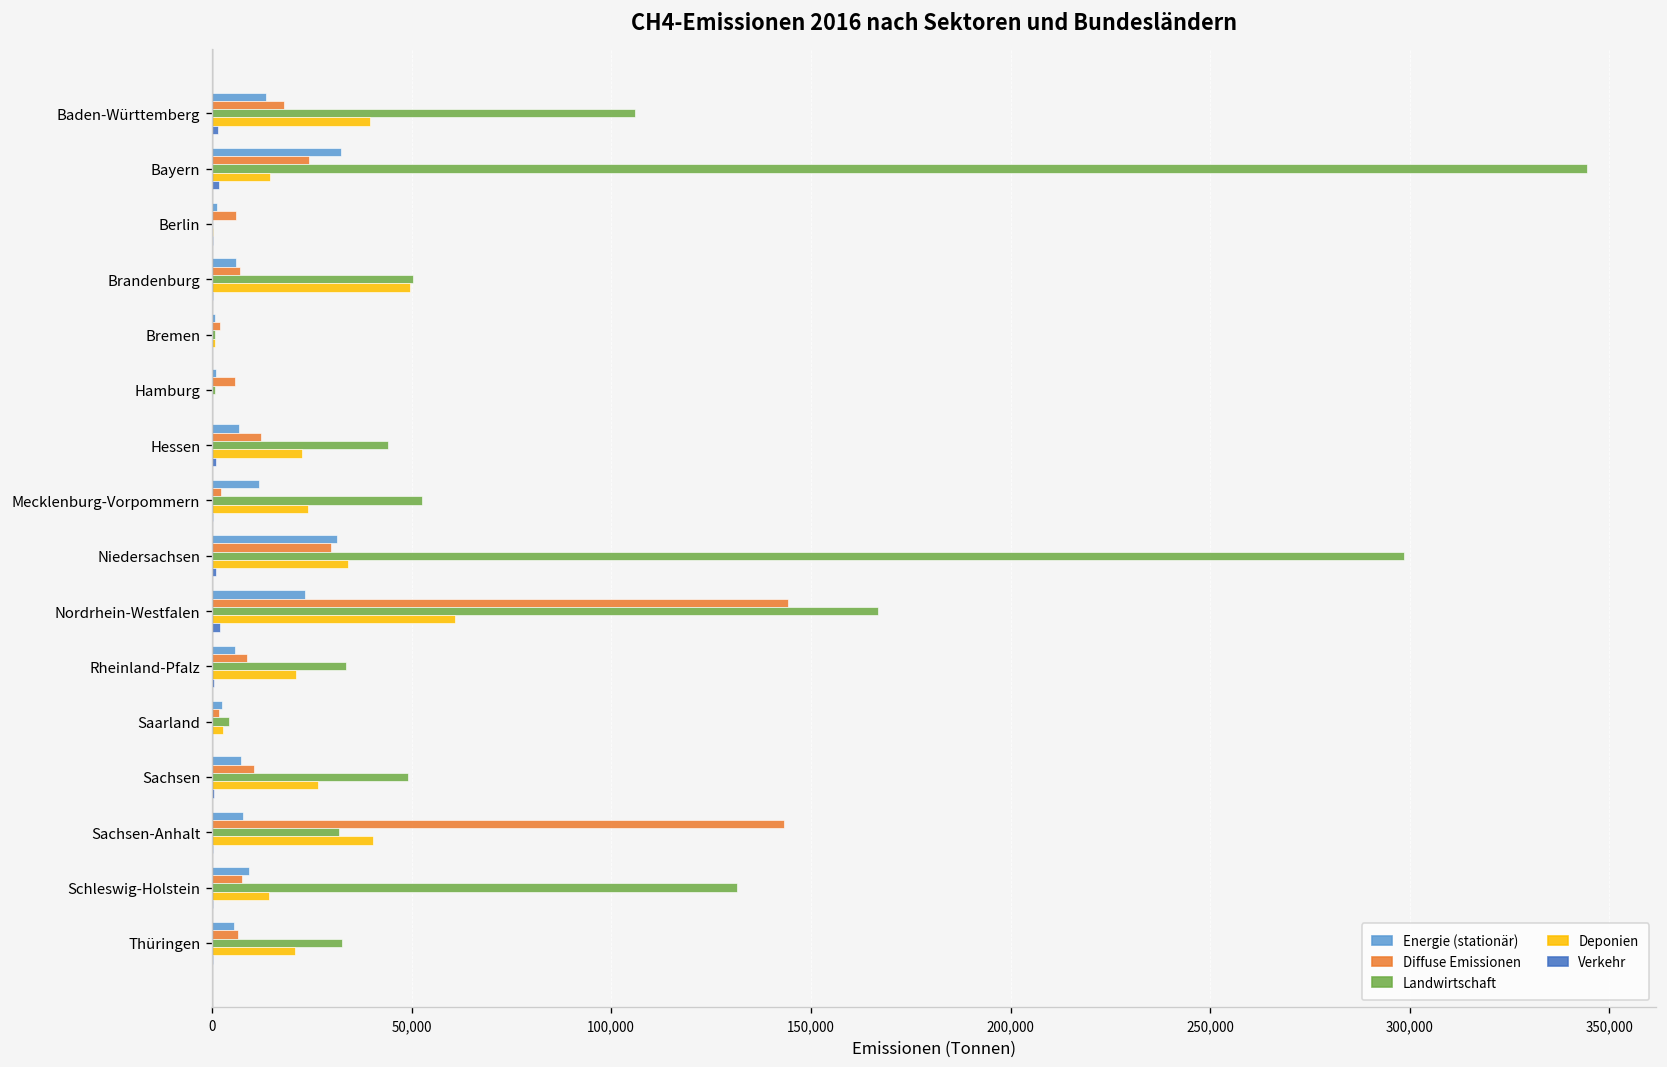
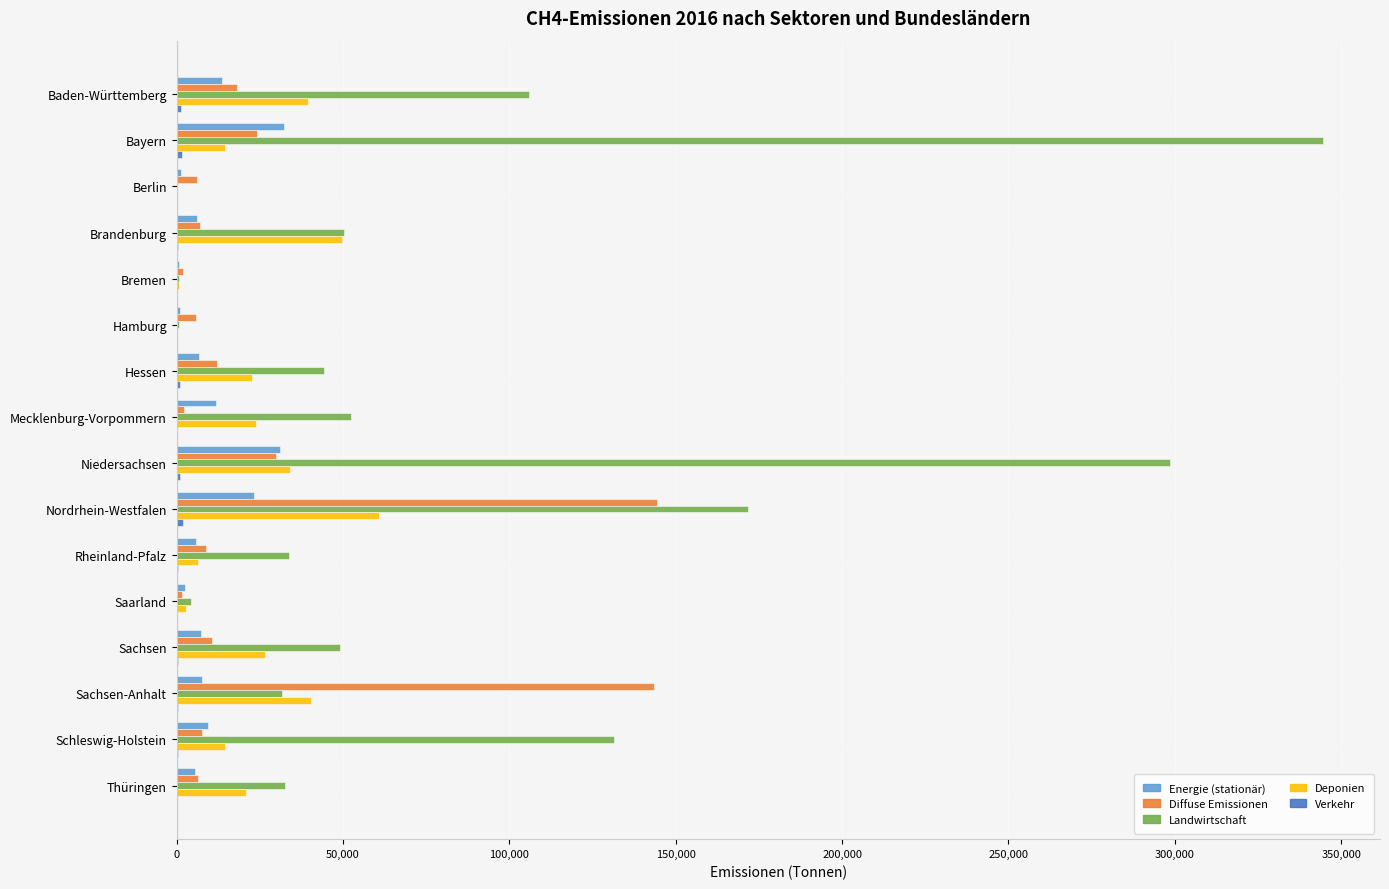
Landwirtschaft, Nordrhein-Westfalen: 167,000 -> 172,000
Deponien, Rheinland-Pfalz: 21,000 -> 6,000
